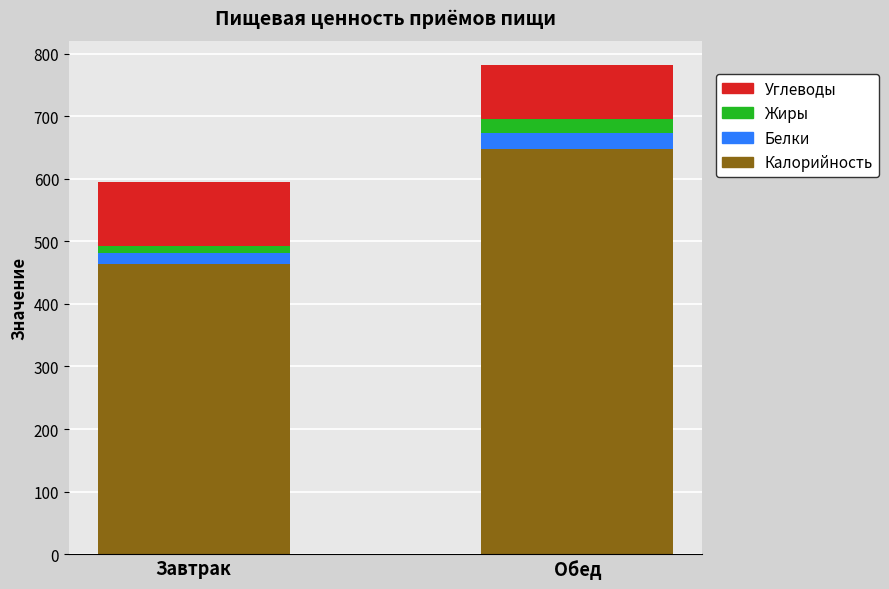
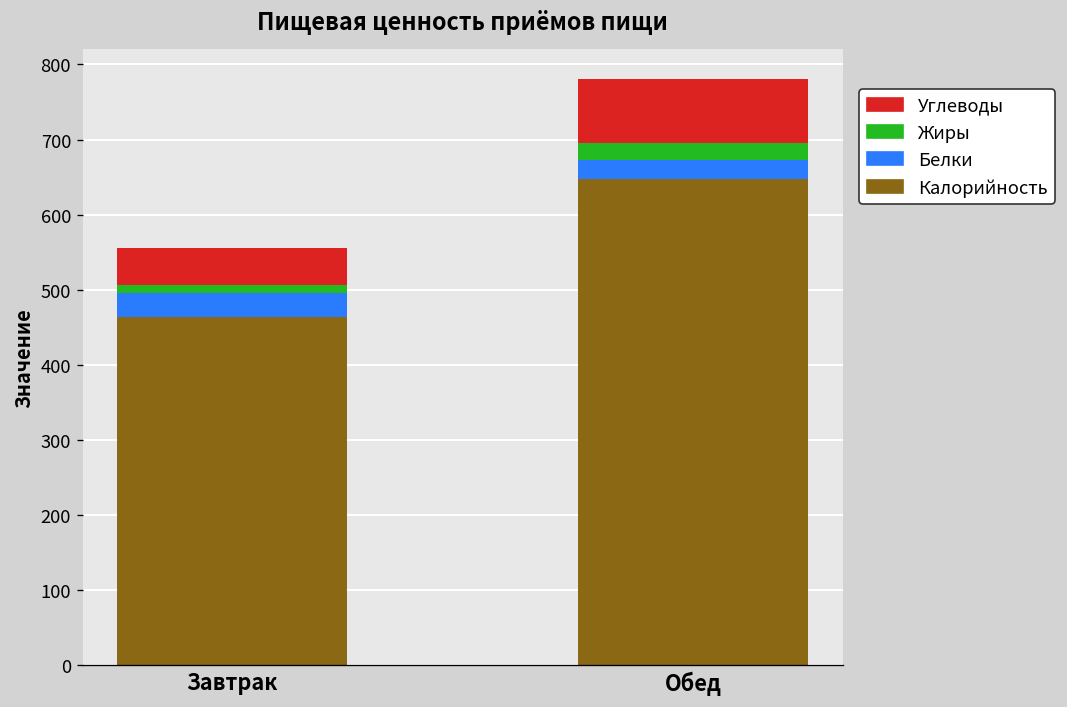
Белки, Завтрак: 20 -> 30
Углеводы, Завтрак: 100 -> 50
